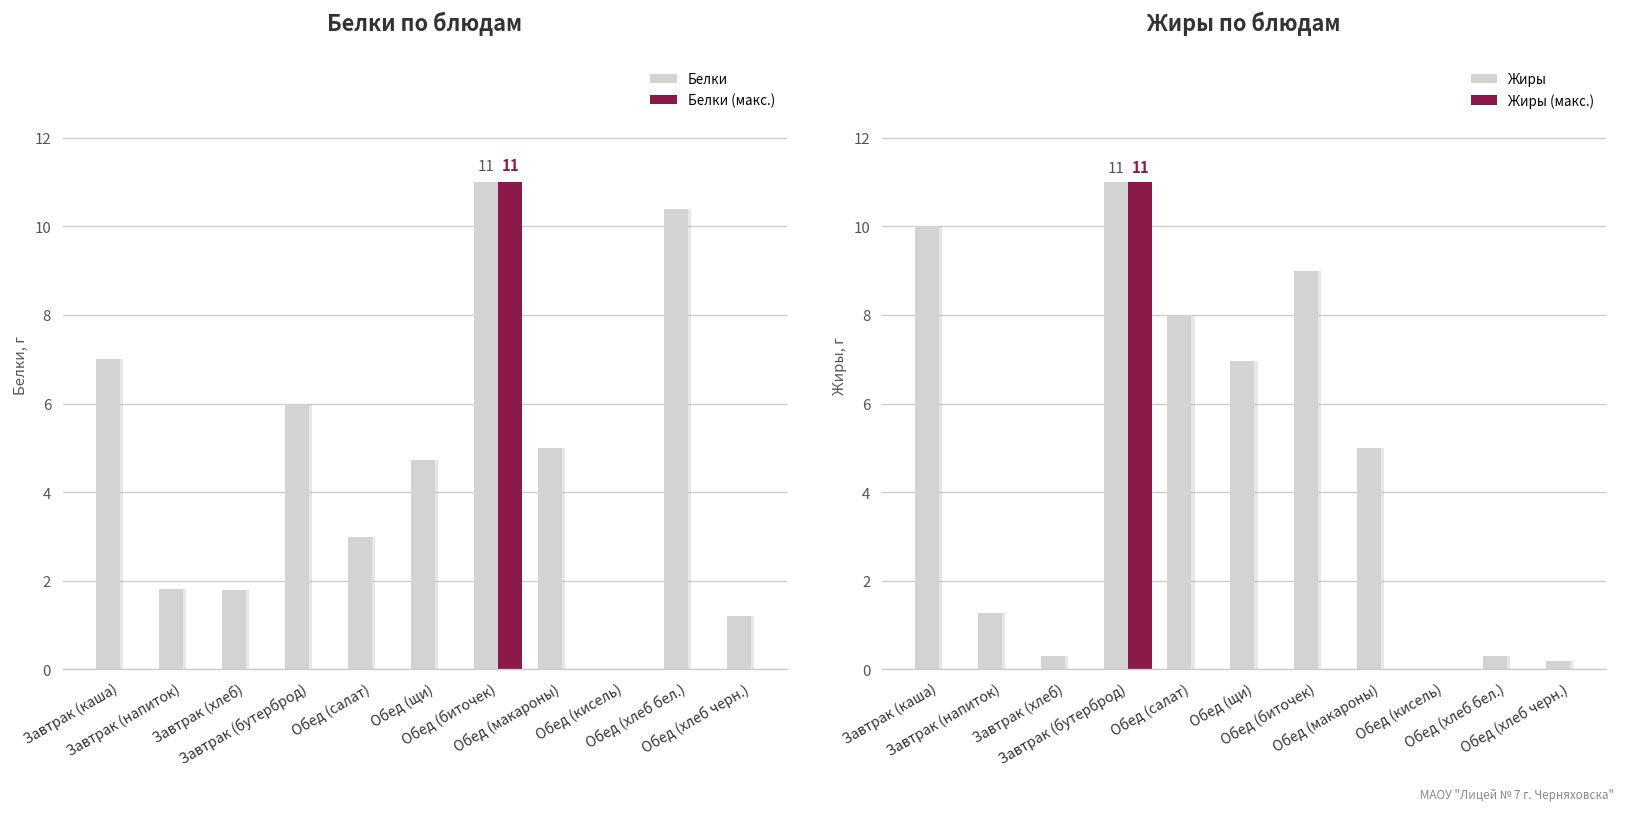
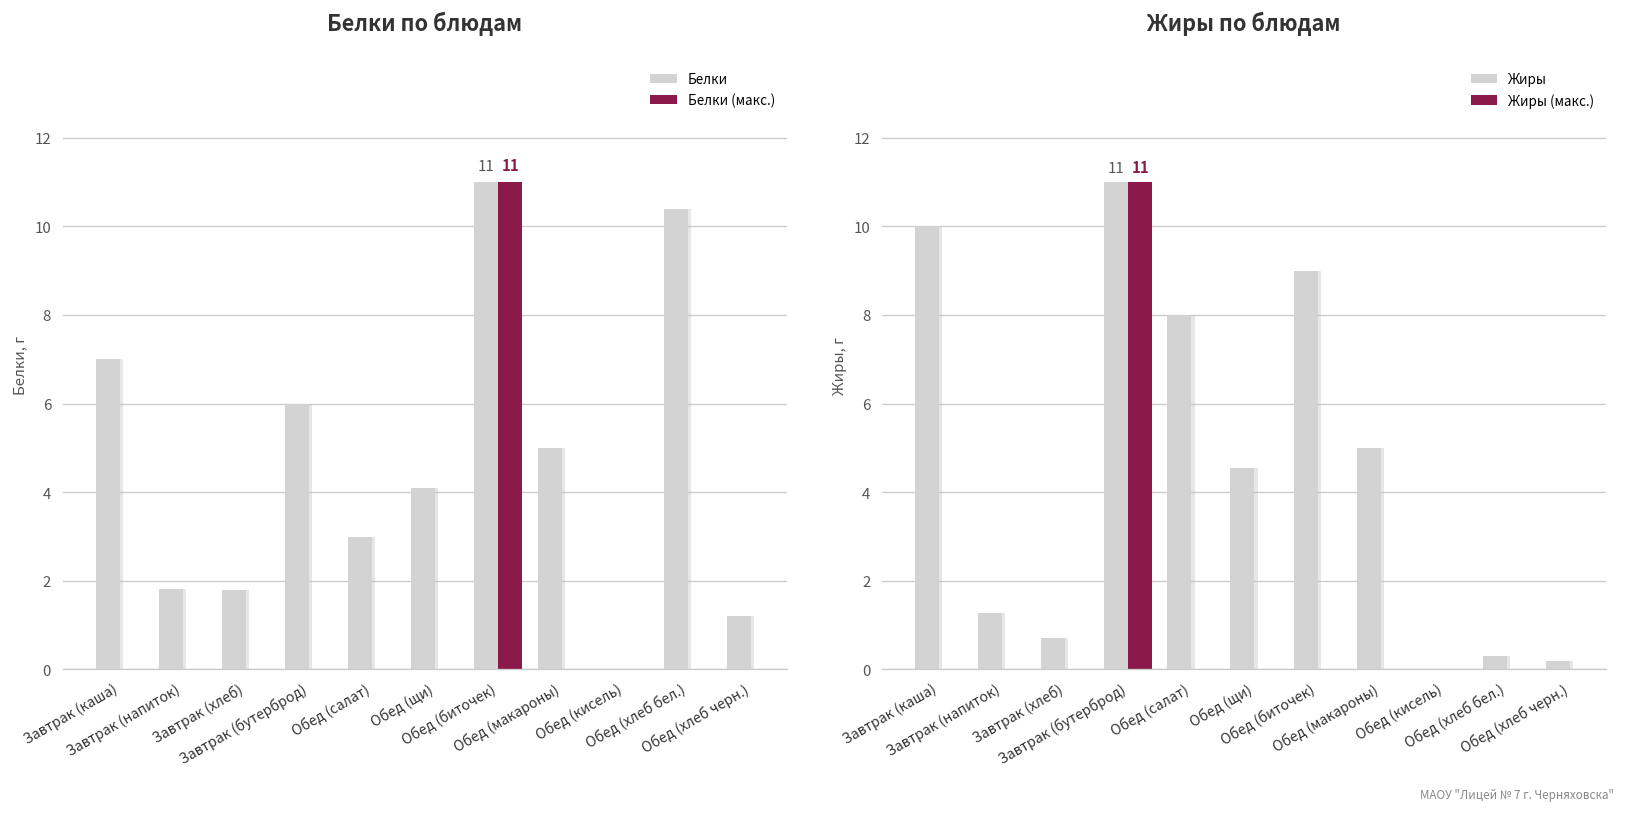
Белки по блюдам, Белки, Обед (щи): 4.7 -> 4.1
Жиры по блюдам, Жиры, Завтрак (хлеб): 0.3 -> 0.7
Жиры по блюдам, Жиры, Обед (щи): 7.0 -> 4.6
